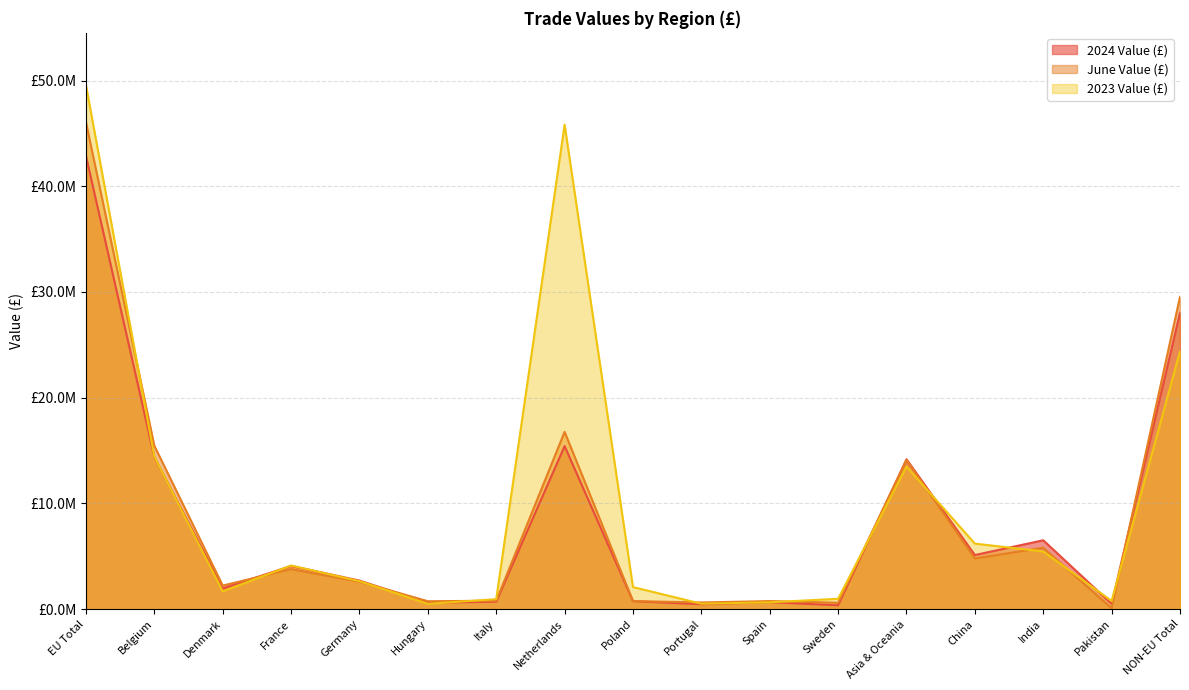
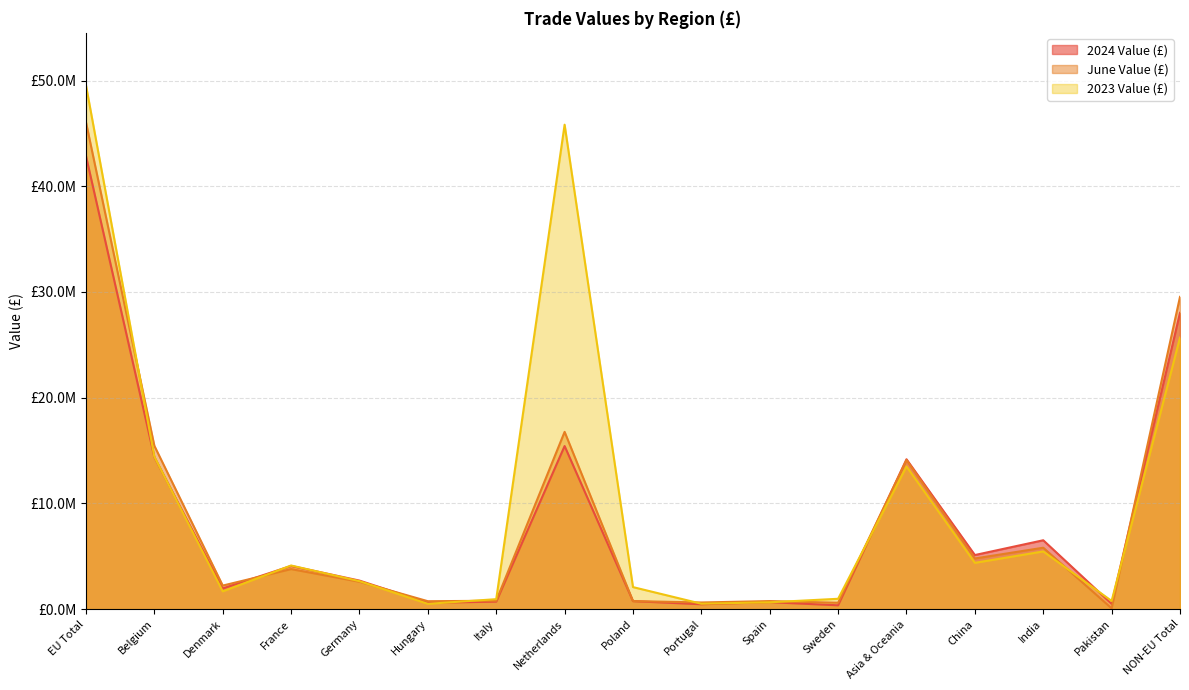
2023 Value (£), China: £6200000 -> £4400000
2023 Value (£), NON-EU Total: £24400000 -> £25700000
